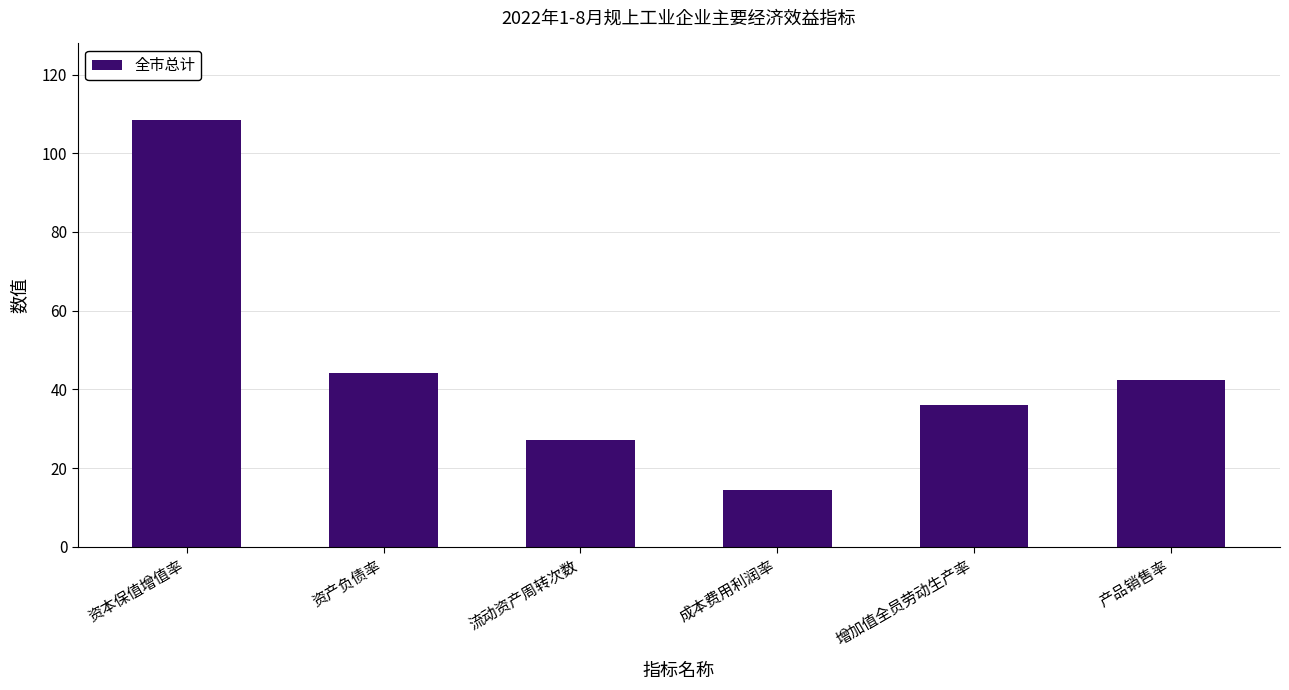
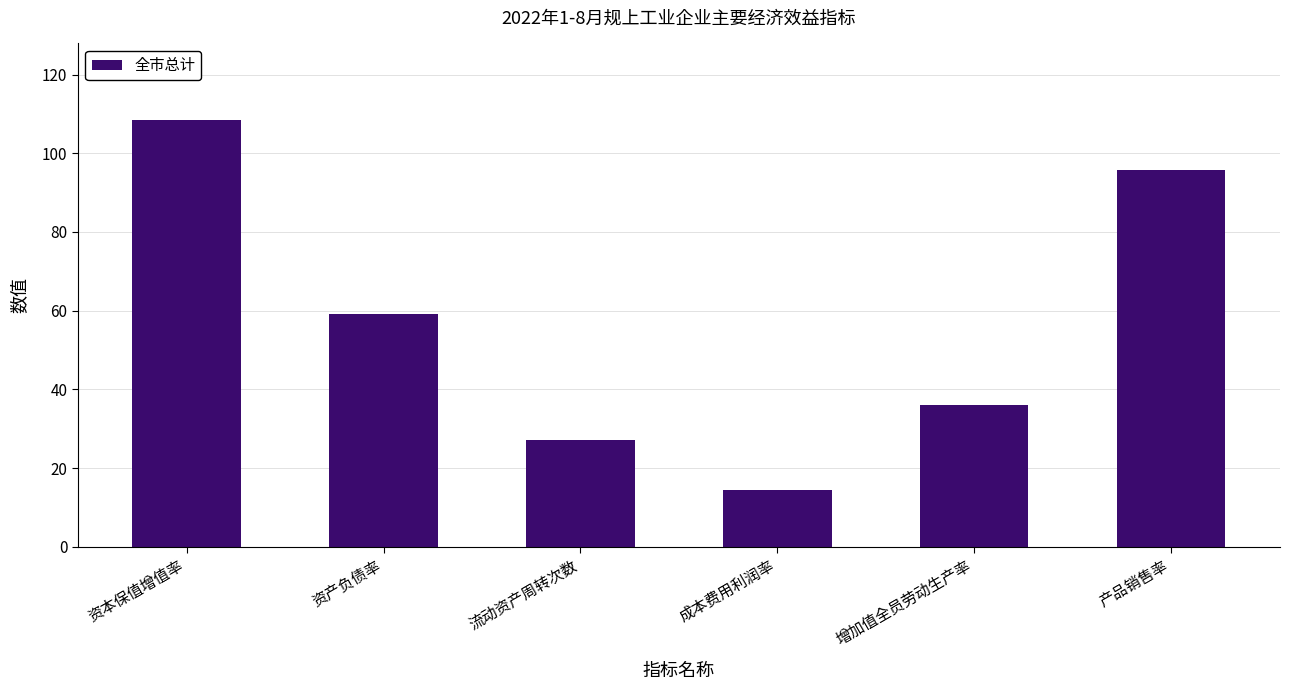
资产负债率: 44 -> 59
产品销售率: 43 -> 96
